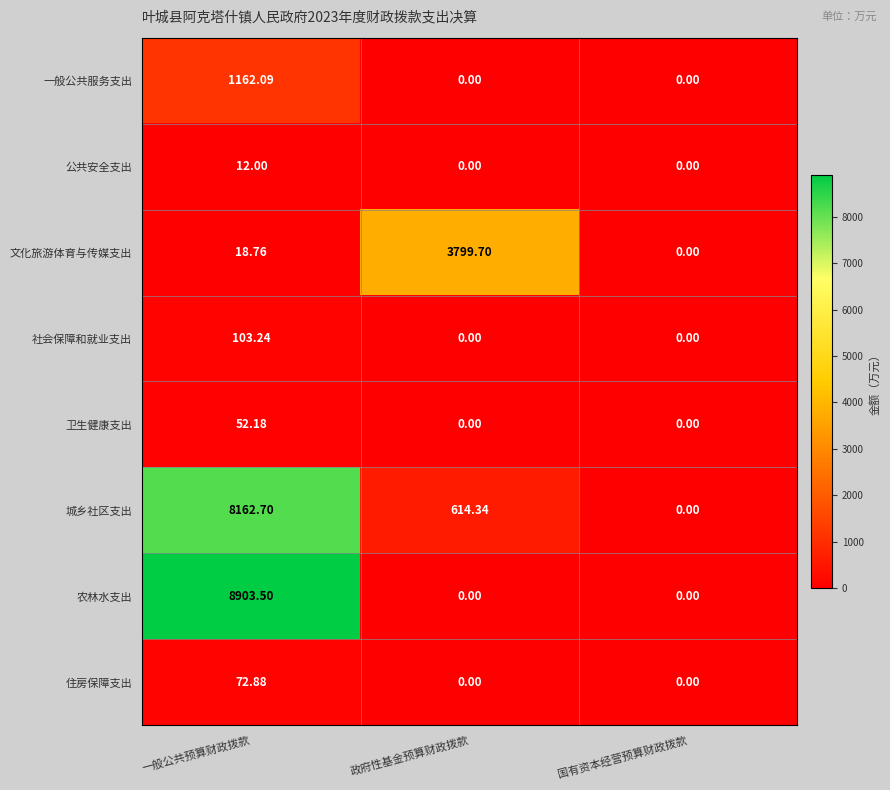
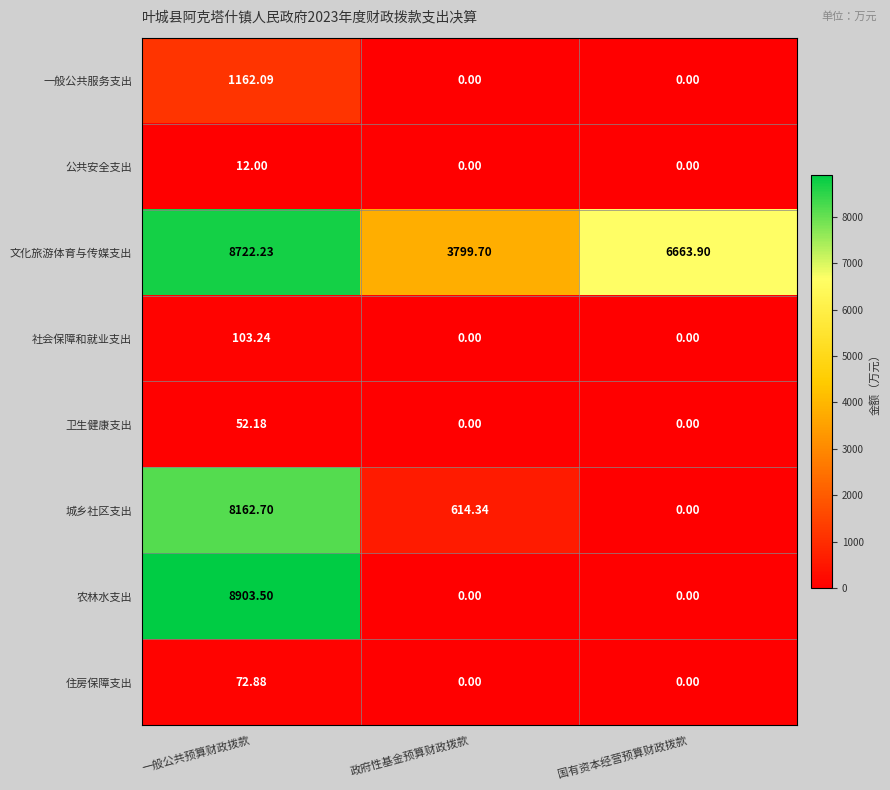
文化旅游体育与传媒支出, 一般公共预算财政拨款: 18.76 -> 8722.23
文化旅游体育与传媒支出, 国有资本经营预算财政拨款: 0.00 -> 6663.90
